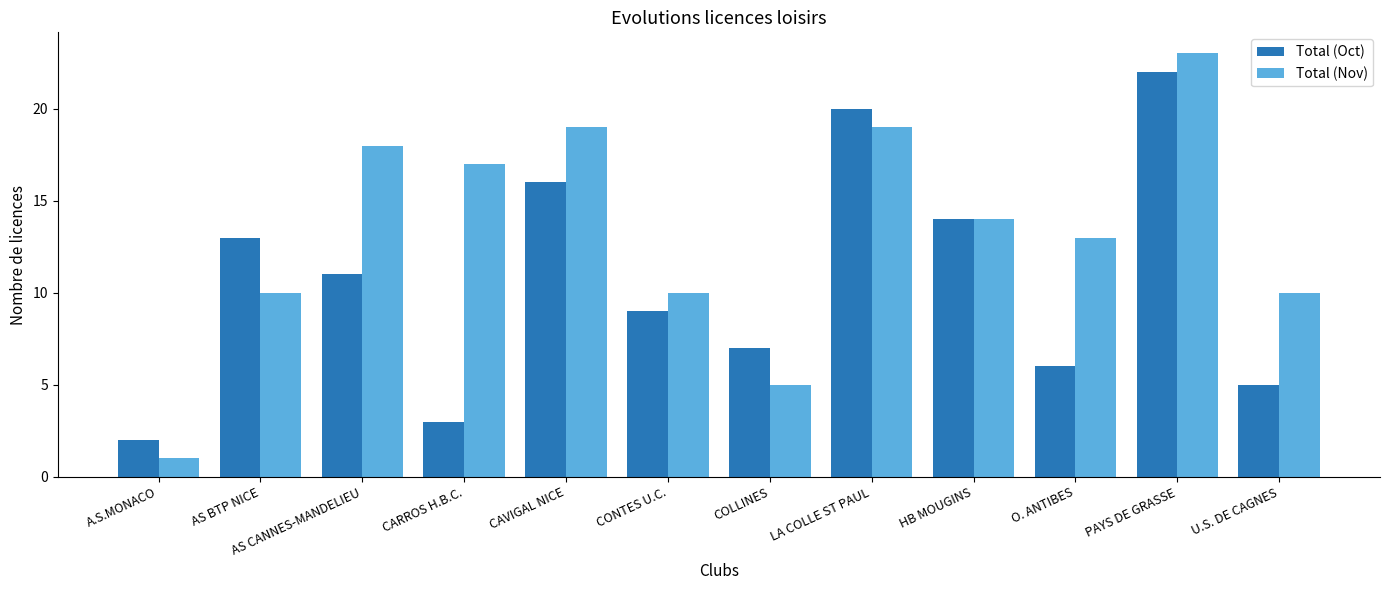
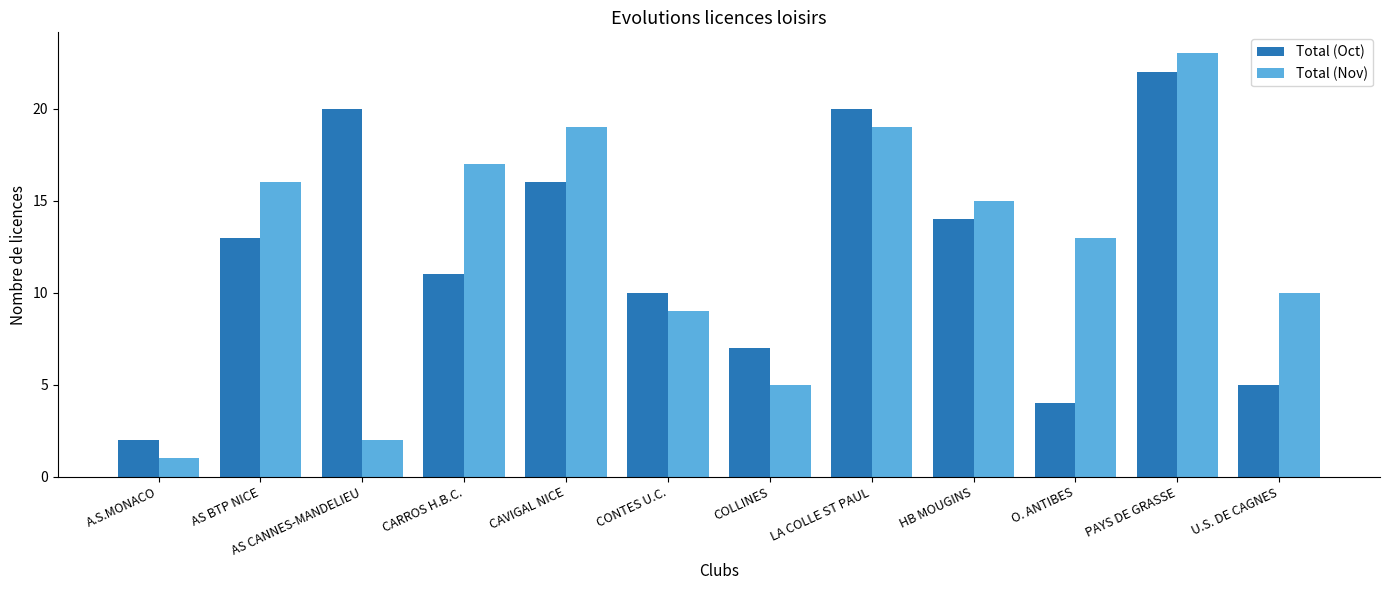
Total (Nov), AS BTP NICE: 10 -> 16
Total (Oct), AS CANNES-MANDELIEU: 11 -> 20
Total (Nov), AS CANNES-MANDELIEU: 18 -> 2
Total (Oct), CARROS H.B.C.: 3 -> 11
Total (Oct), CONTES U.C.: 9 -> 10
Total (Nov), CONTES U.C.: 10 -> 9
Total (Nov), HB MOUGINS: 14 -> 15
Total (Oct), O. ANTIBES: 6 -> 4
